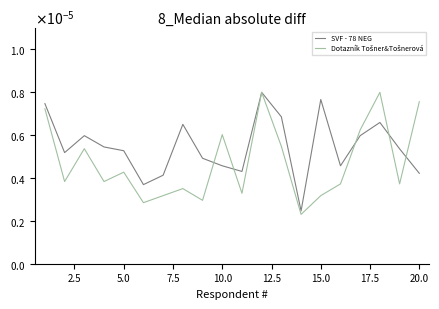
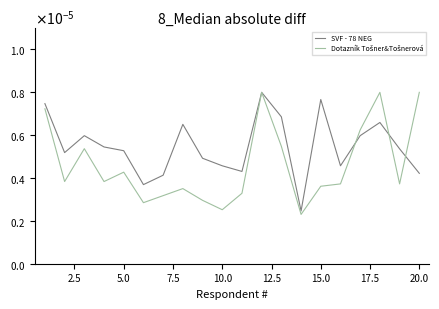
Dotazník Tošner&Tošnerová, 10.0: 0.0000060 -> 0.0000025
Dotazník Tošner&Tošnerová, 15.0: 0.0000032 -> 0.0000036
Dotazník Tošner&Tošnerová, 20.0: 0.0000076 -> 0.0000080
